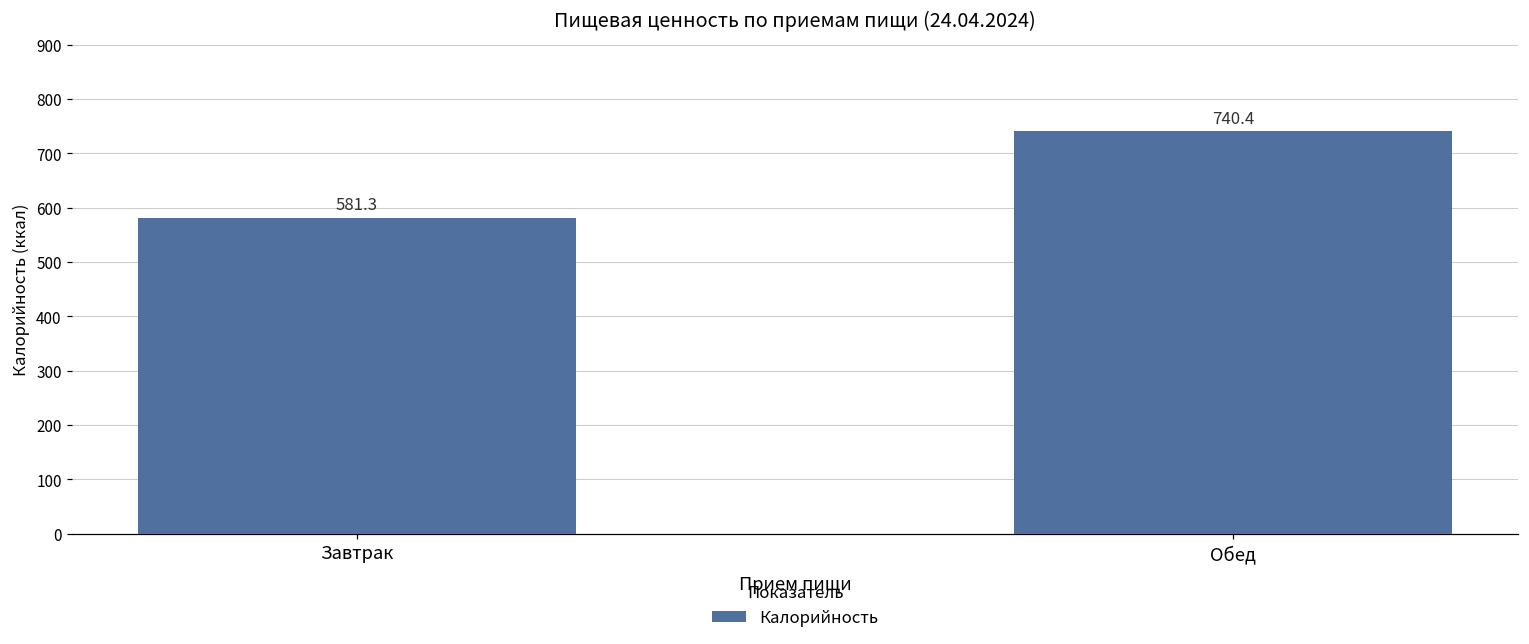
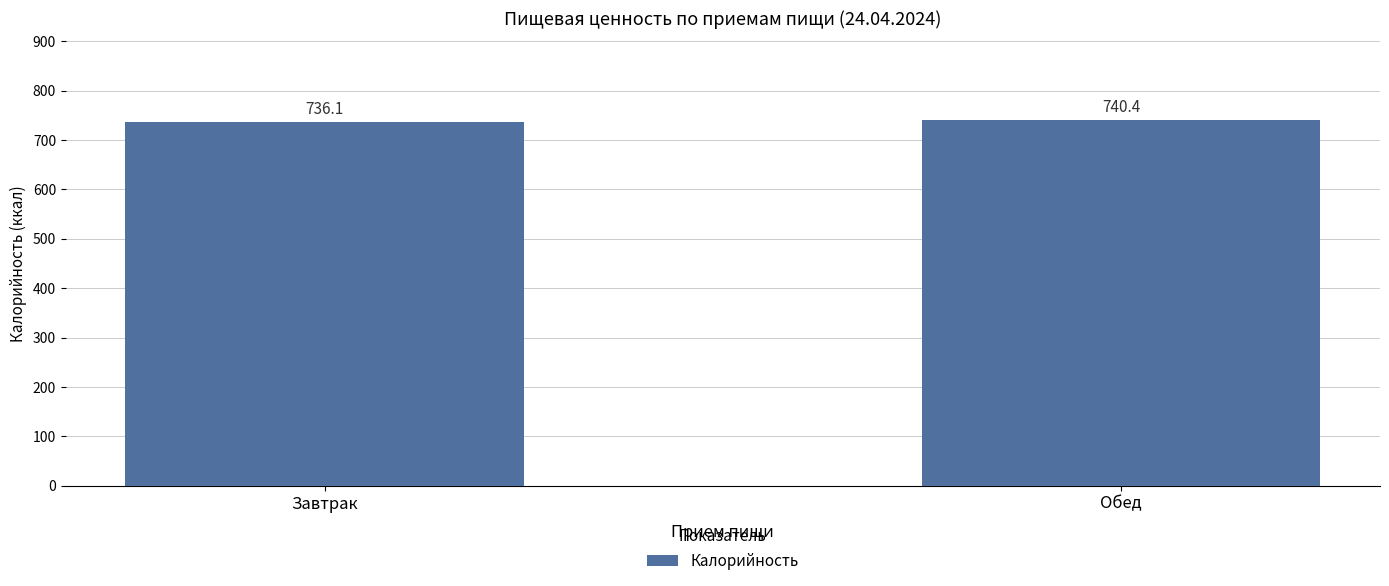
Завтрак: 581.3 -> 736.1
